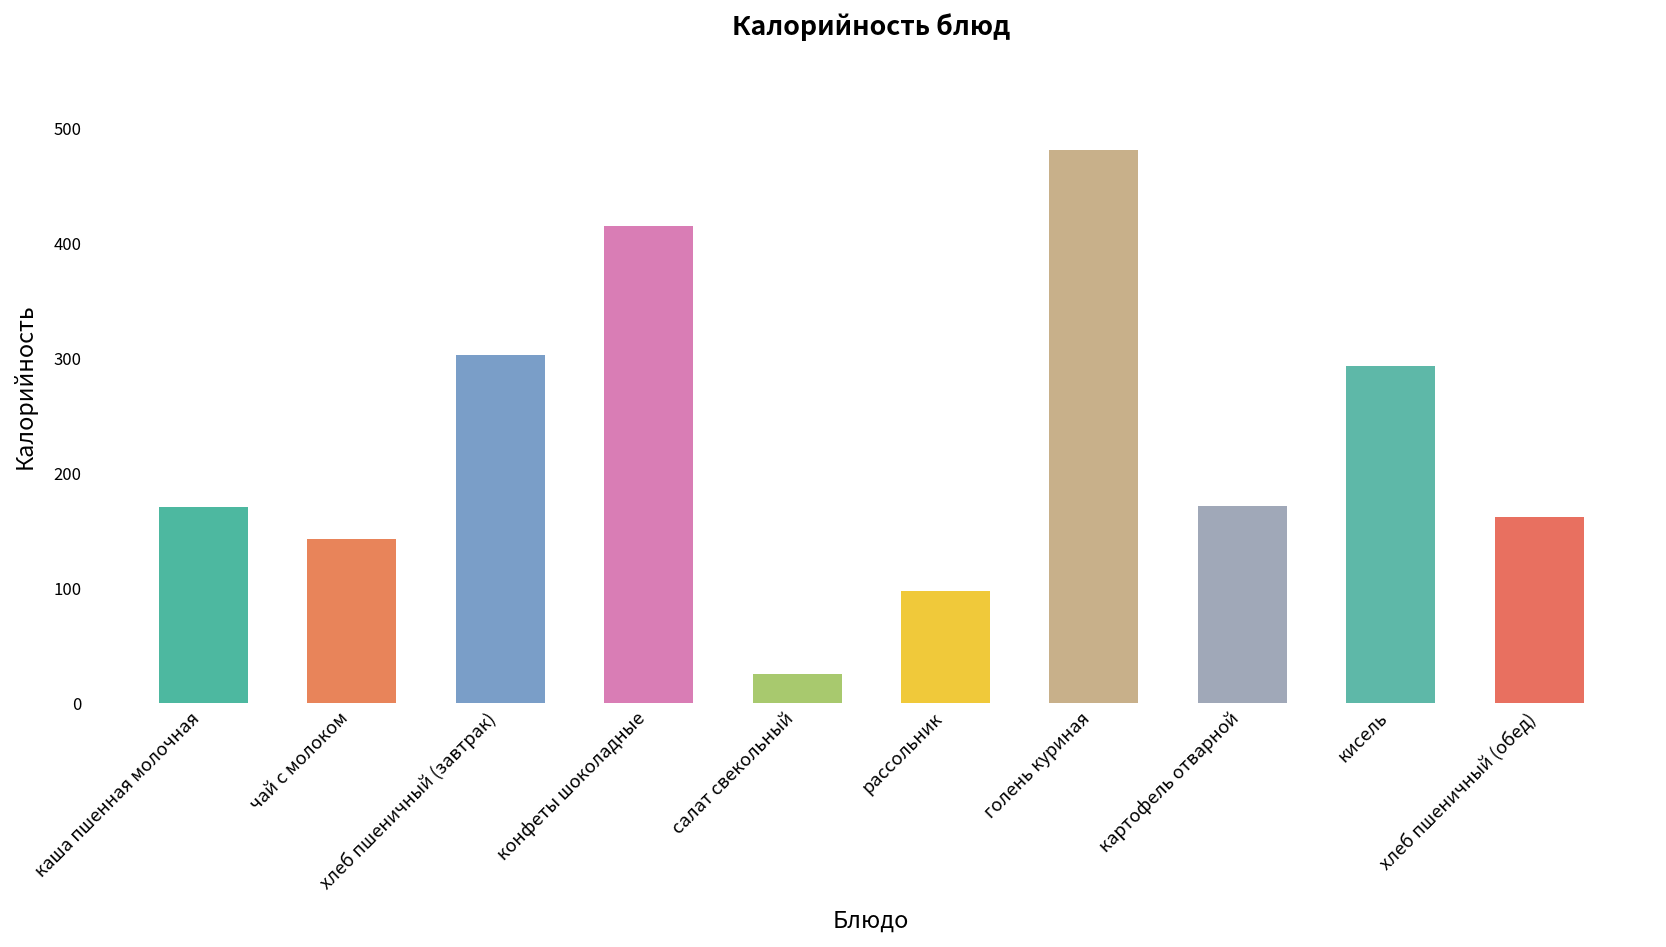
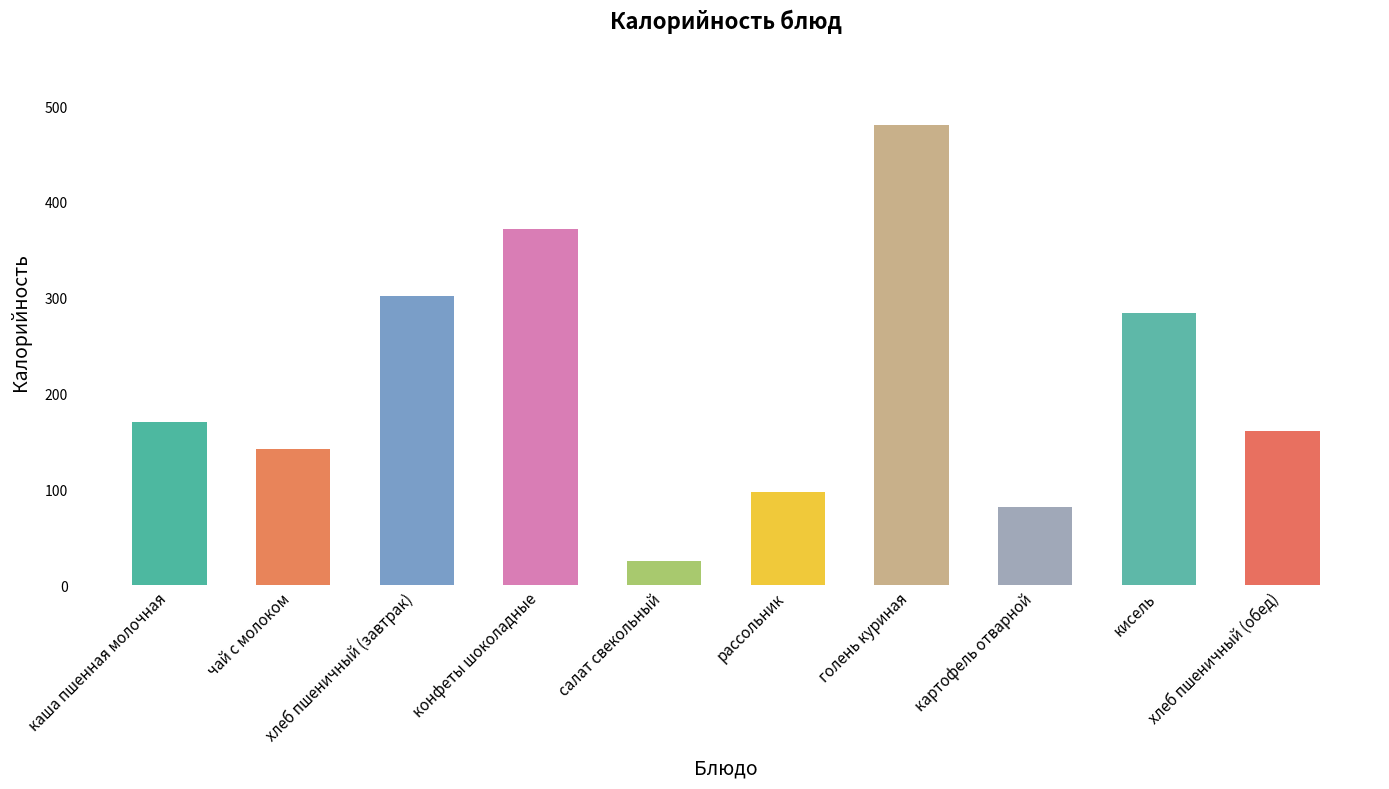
конфеты шоколадные: 410 -> 370
картофель отварной: 170 -> 80
кисель: 290 -> 280
